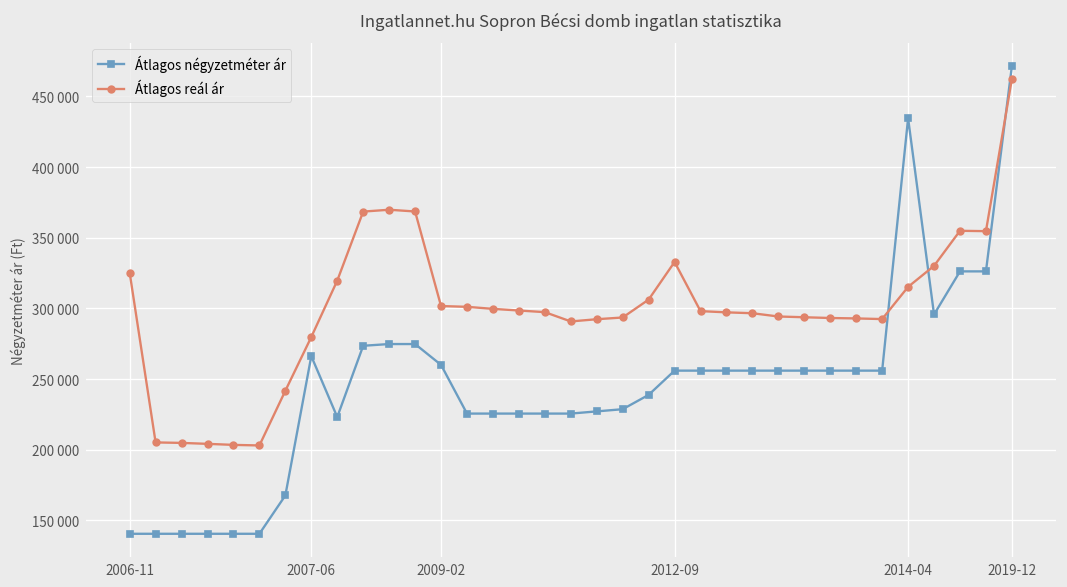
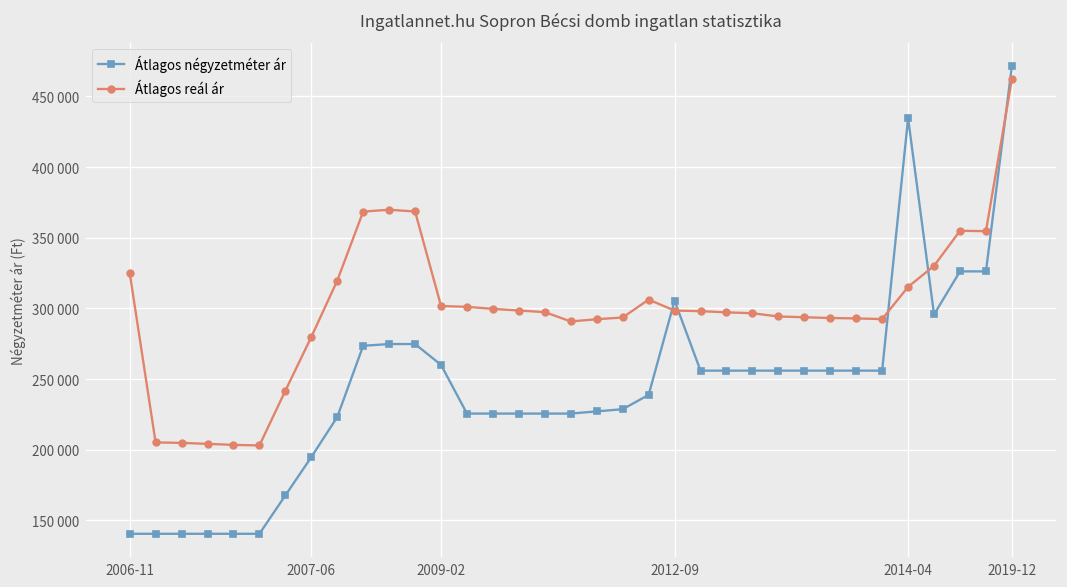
Átlagos négyzetméter ár, 2007-06: 266000 -> 195000
Átlagos négyzetméter ár, 2012-09: 256000 -> 305000
Átlagos reál ár, 2012-09: 333000 -> 298000
